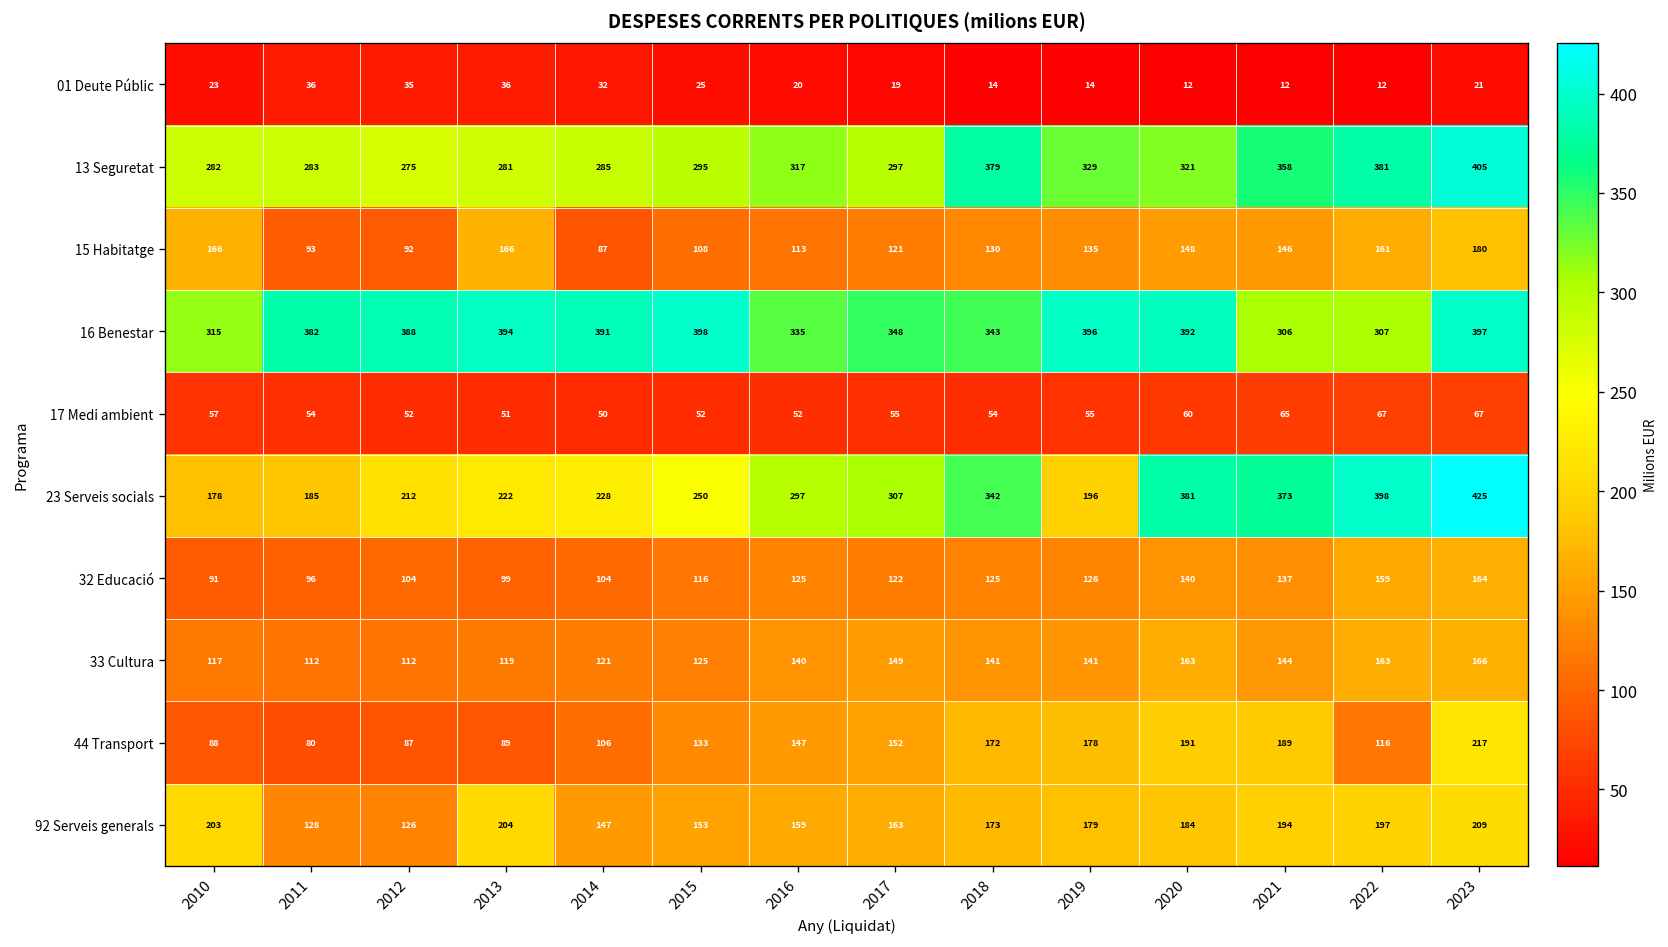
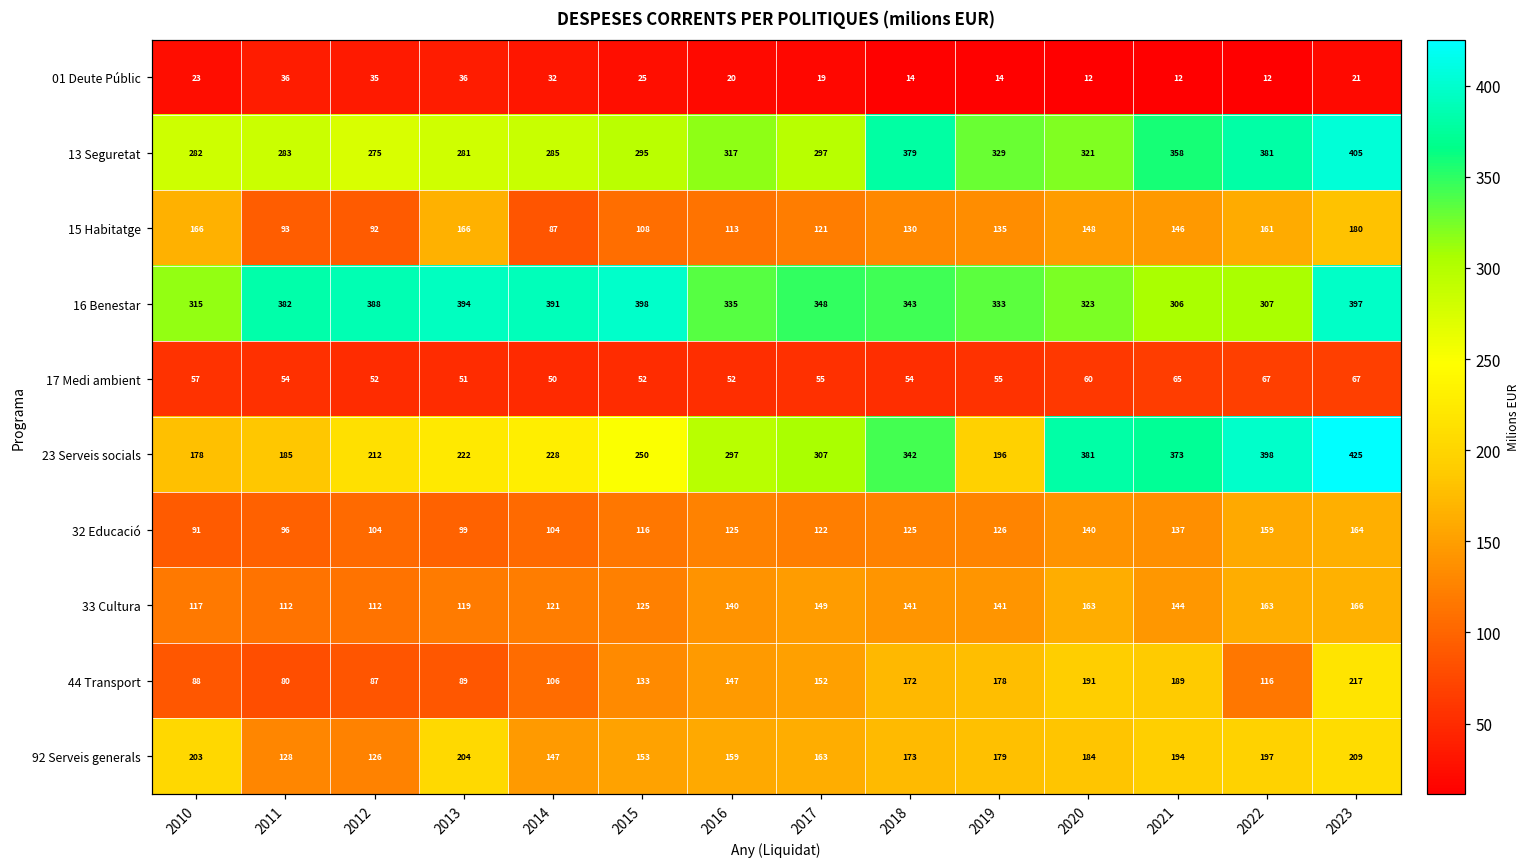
16 Benestar, 2019: 396 -> 333
16 Benestar, 2020: 392 -> 323
